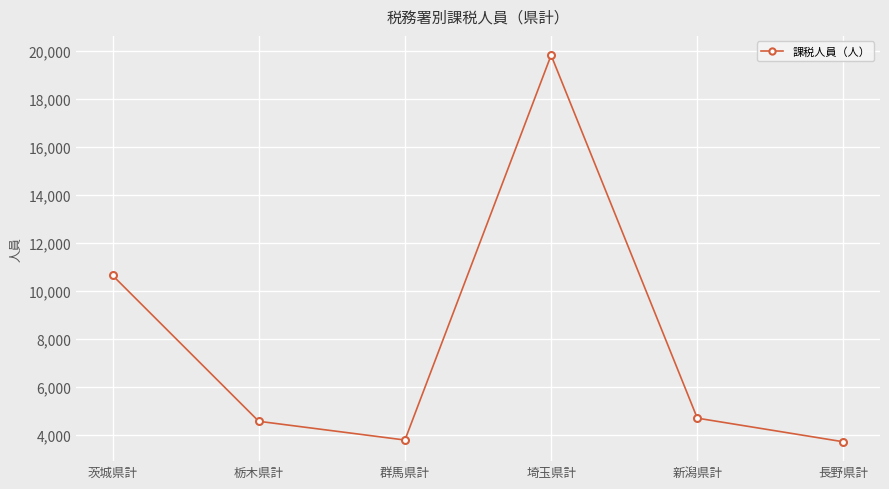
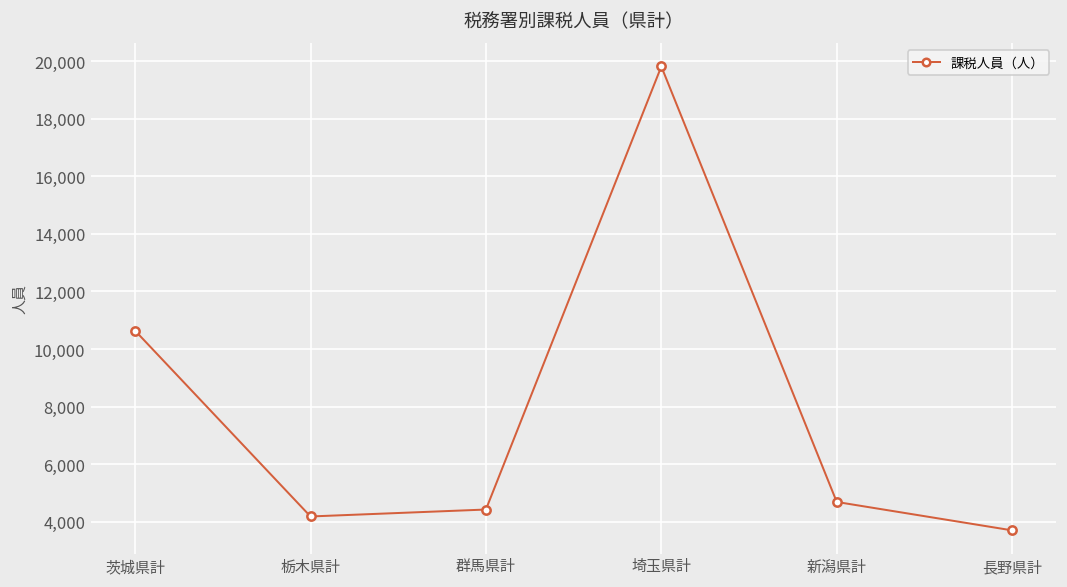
栃木県計: 4,600 -> 4,200
群馬県計: 3,800 -> 4,400
